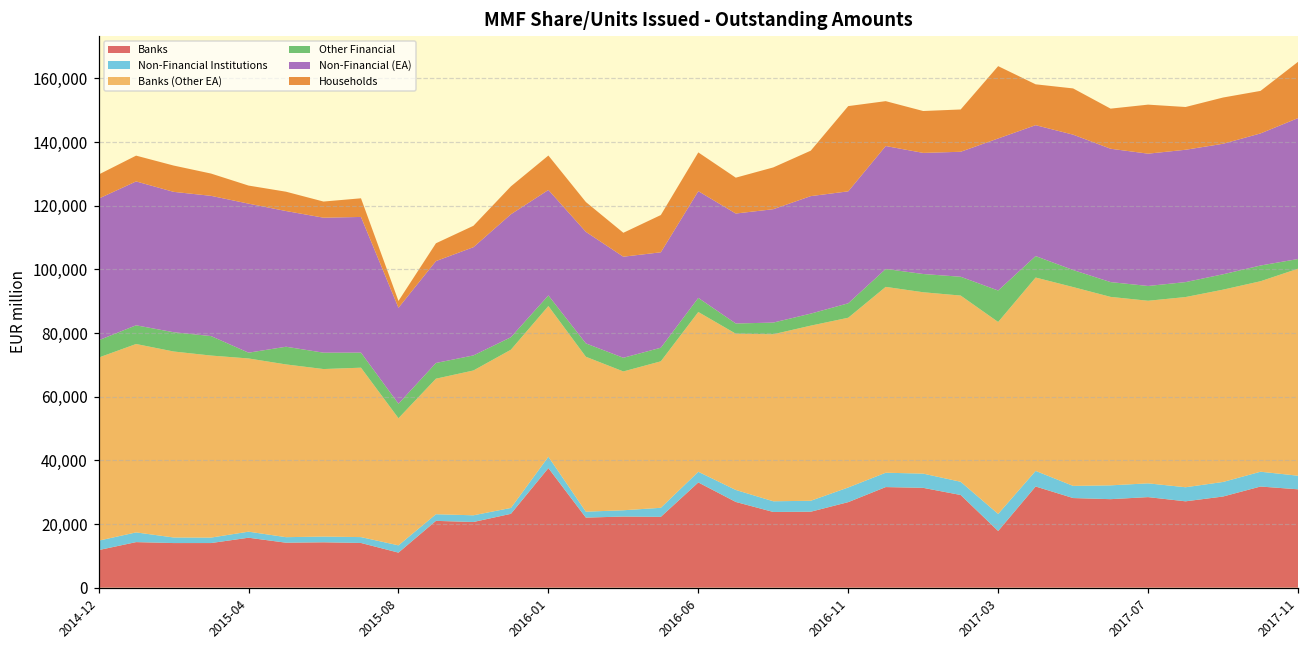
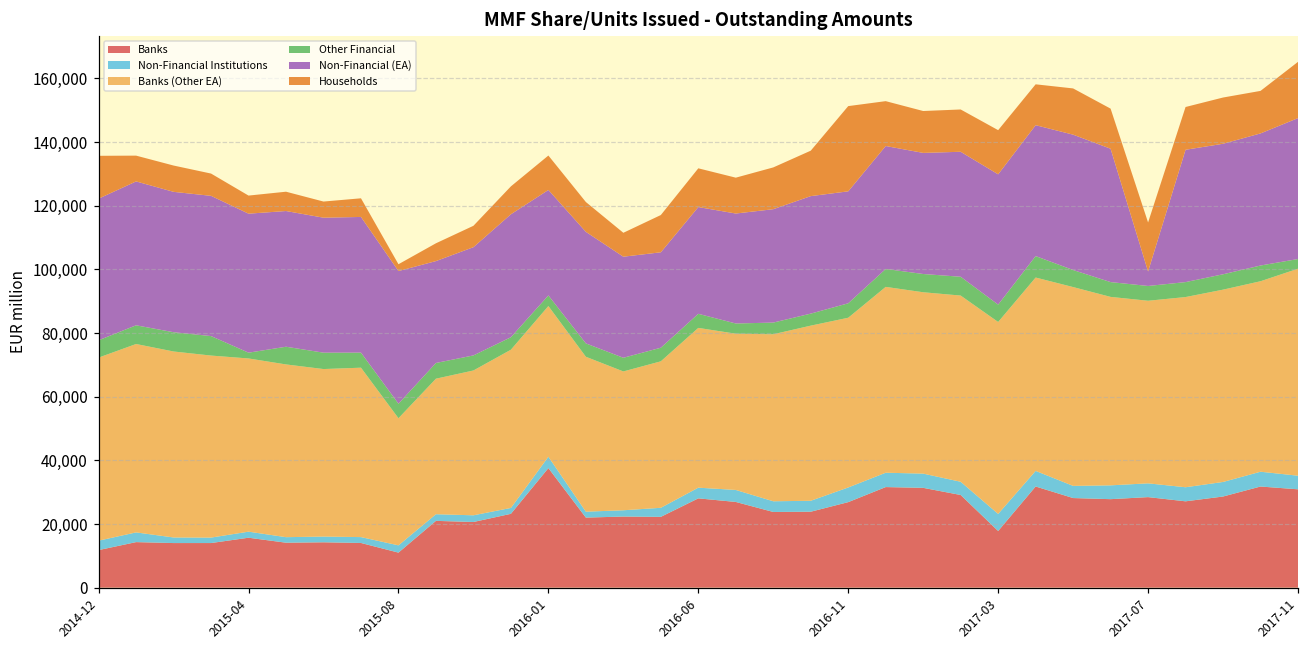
Households, 2014-12: 8,000 -> 13,000
Non-Financial (EA), 2015-04: 47,000 -> 44,000
Non-Financial (EA), 2015-08: 30,000 -> 42,000
Banks, 2016-06: 33,000 -> 28,000
Other Financial, 2017-03: 10,000 -> 5,000
Non-Financial (EA), 2017-03: 48,000 -> 41,000
Households, 2017-03: 23,000 -> 14,000
Non-Financial (EA), 2017-07: 42,000 -> 5,000
